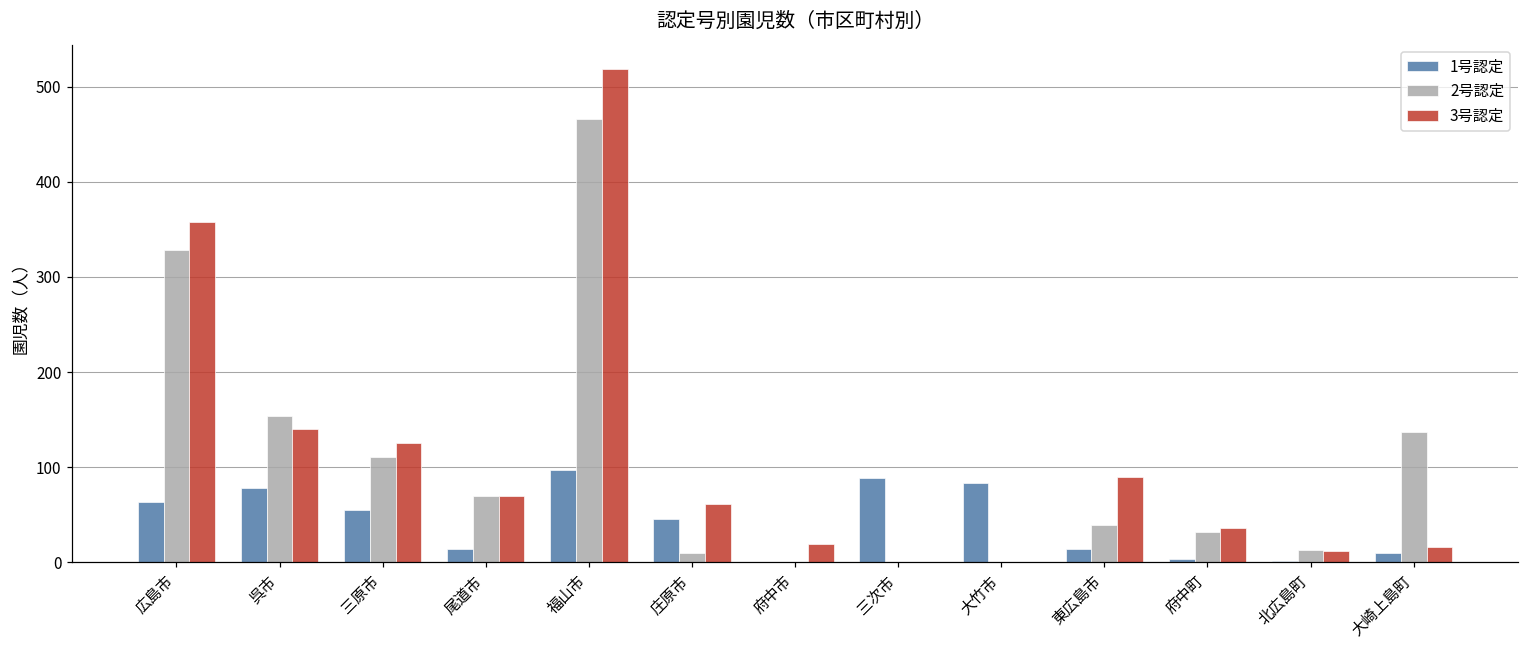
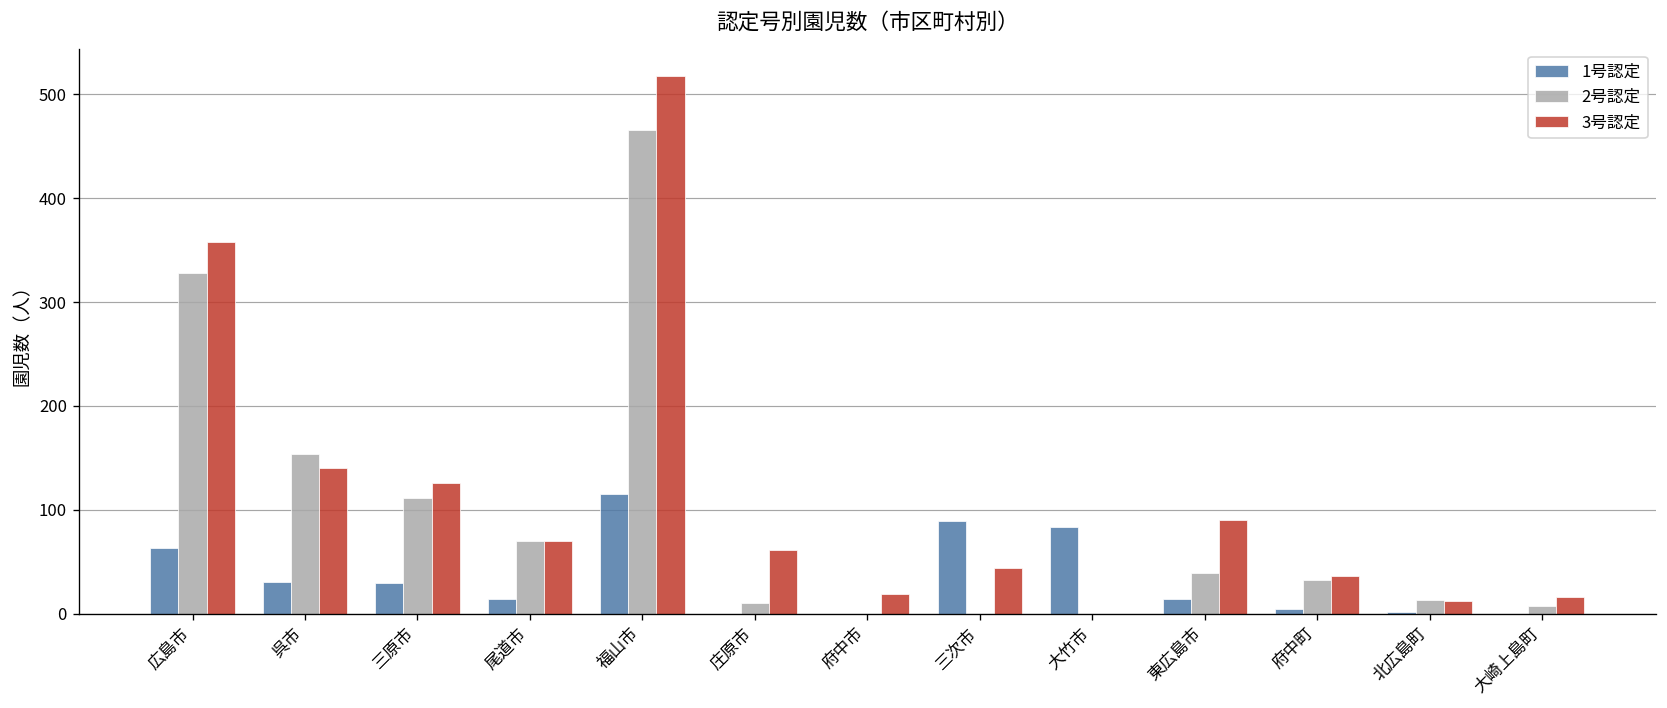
1号認定, 呉市: 80 -> 30
1号認定, 三原市: 60 -> 30
1号認定, 福山市: 100 -> 120
1号認定, 庄原市: 50 -> 0
3号認定, 三次市: 0 -> 40
1号認定, 大崎上島町: 10 -> 0
2号認定, 大崎上島町: 140 -> 10
